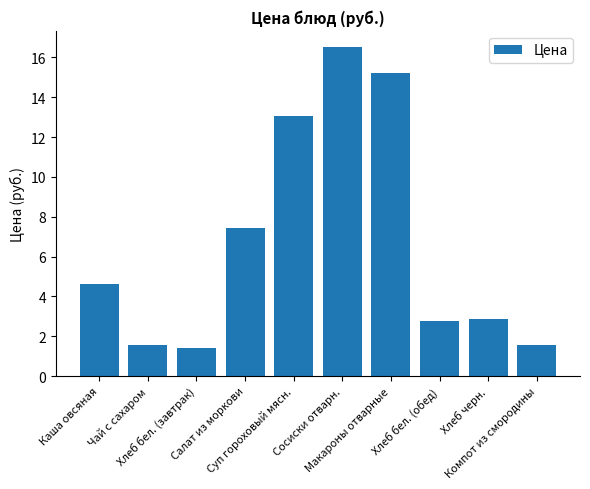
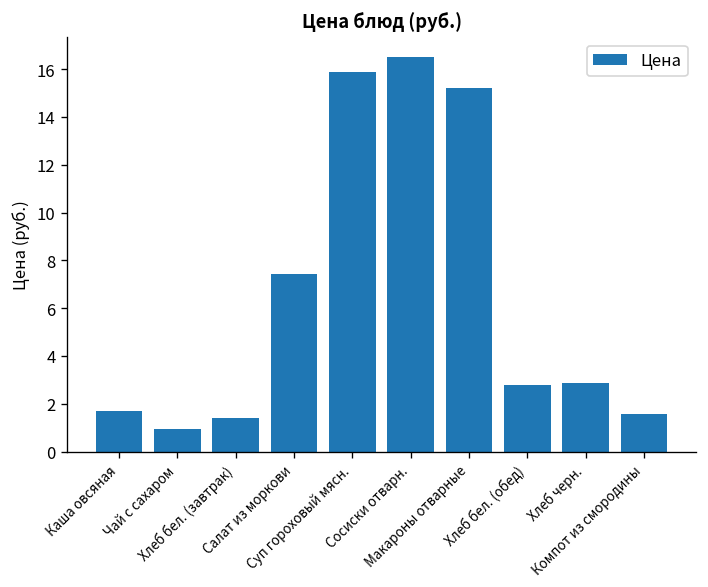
Каша овсяная: 4.7 -> 1.7
Чай с сахаром: 1.6 -> 0.9
Суп гороховый мясн.: 13.1 -> 15.9
